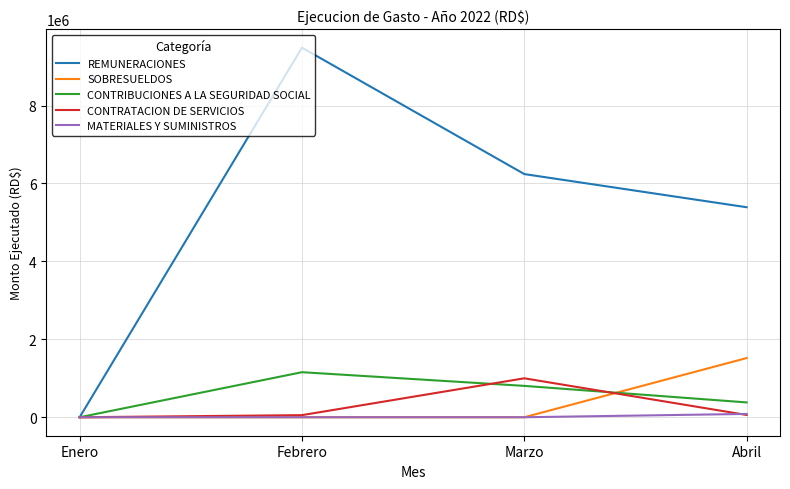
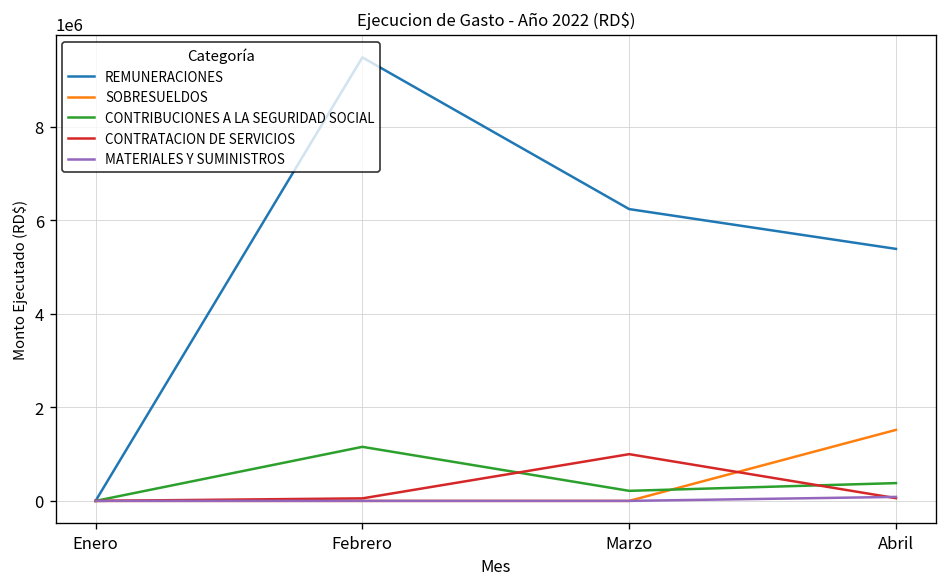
CONTRIBUCIONES A LA SEGURIDAD SOCIAL, Marzo: 800000 -> 200000
